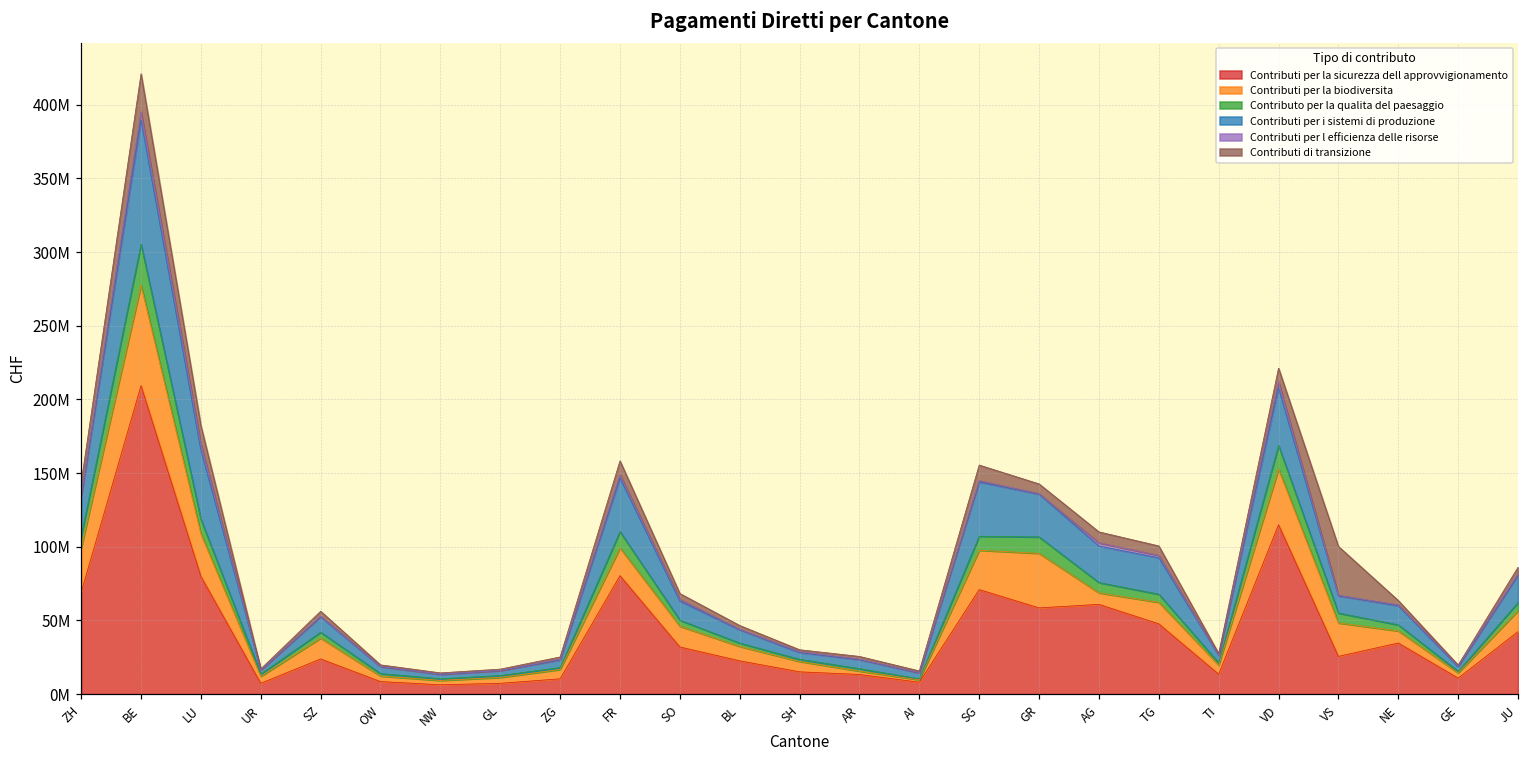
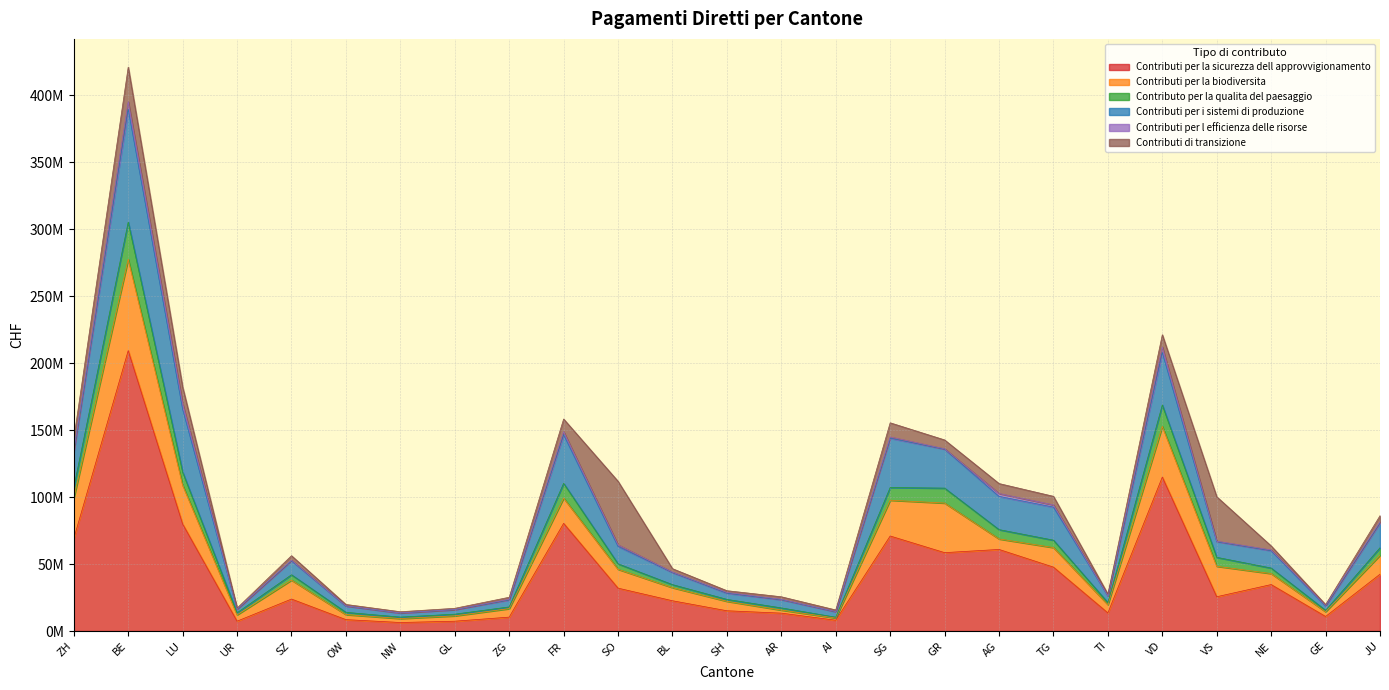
Contributi di transizione, SO: 4000000 -> 47000000
